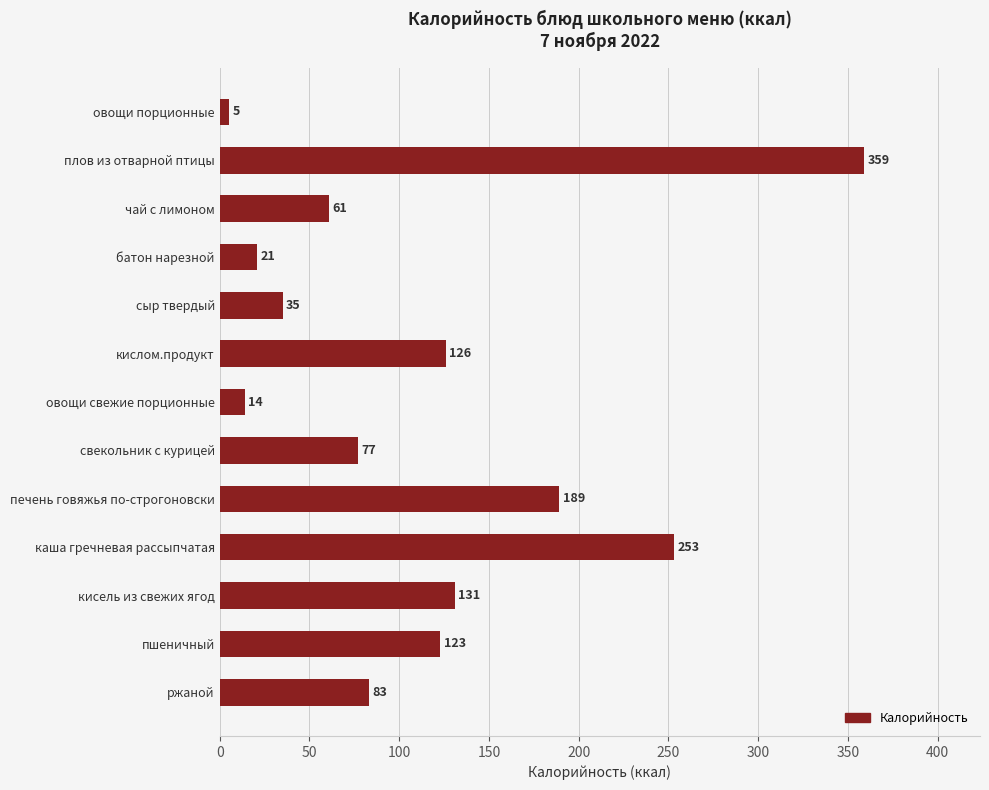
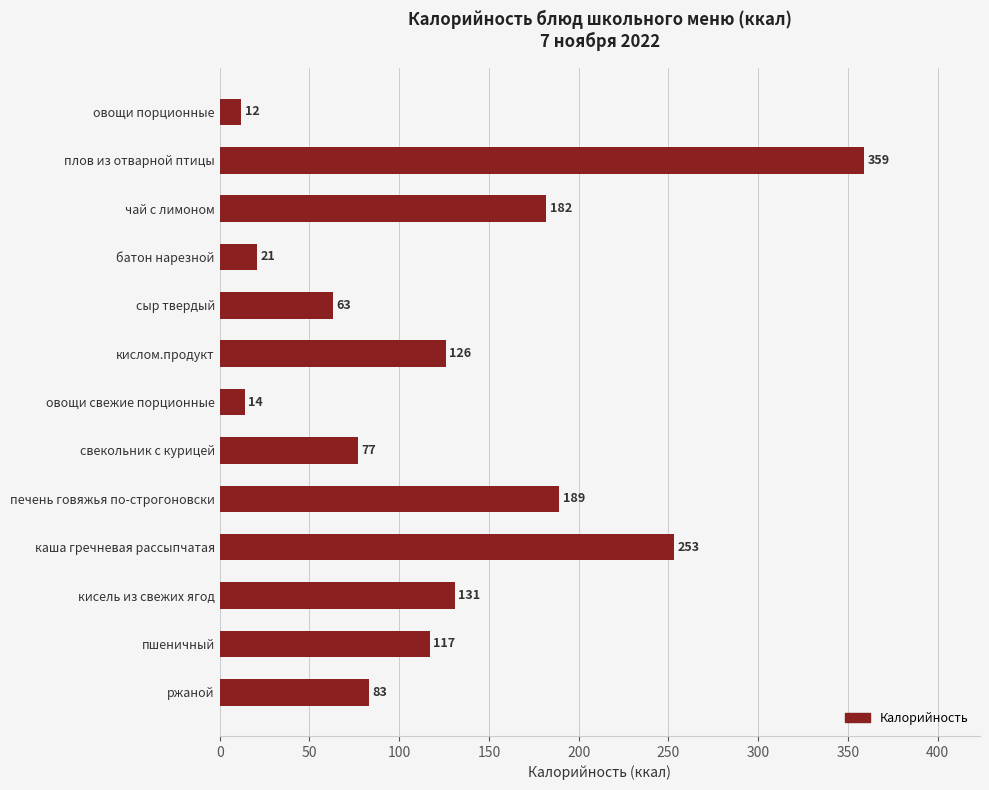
овощи порционные: 5 -> 12
чай с лимоном: 61 -> 182
сыр твердый: 35 -> 63
пшеничный: 123 -> 117
